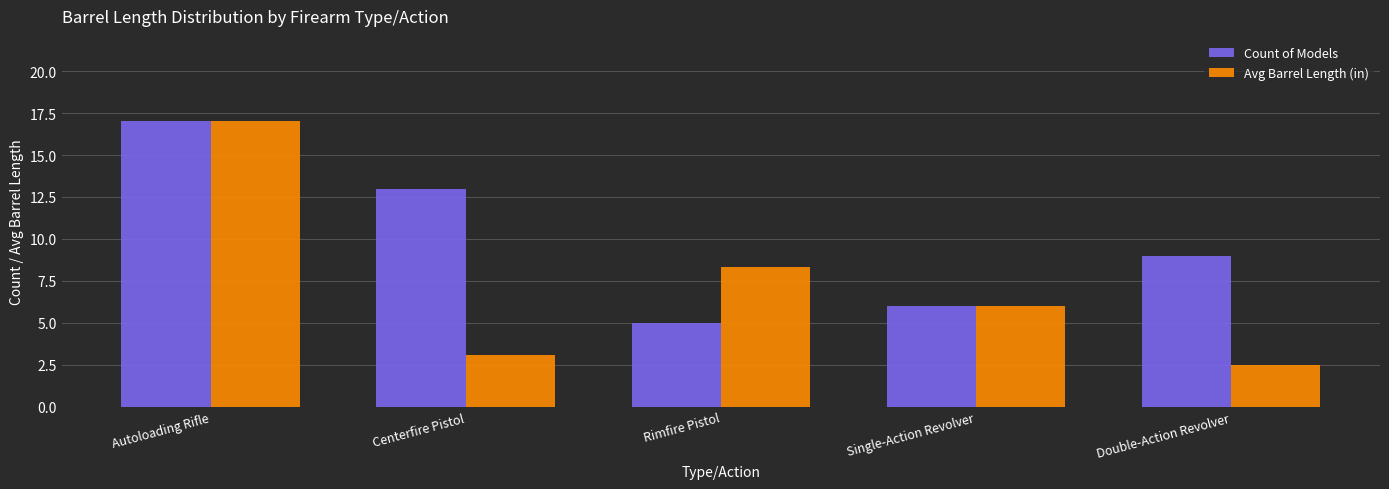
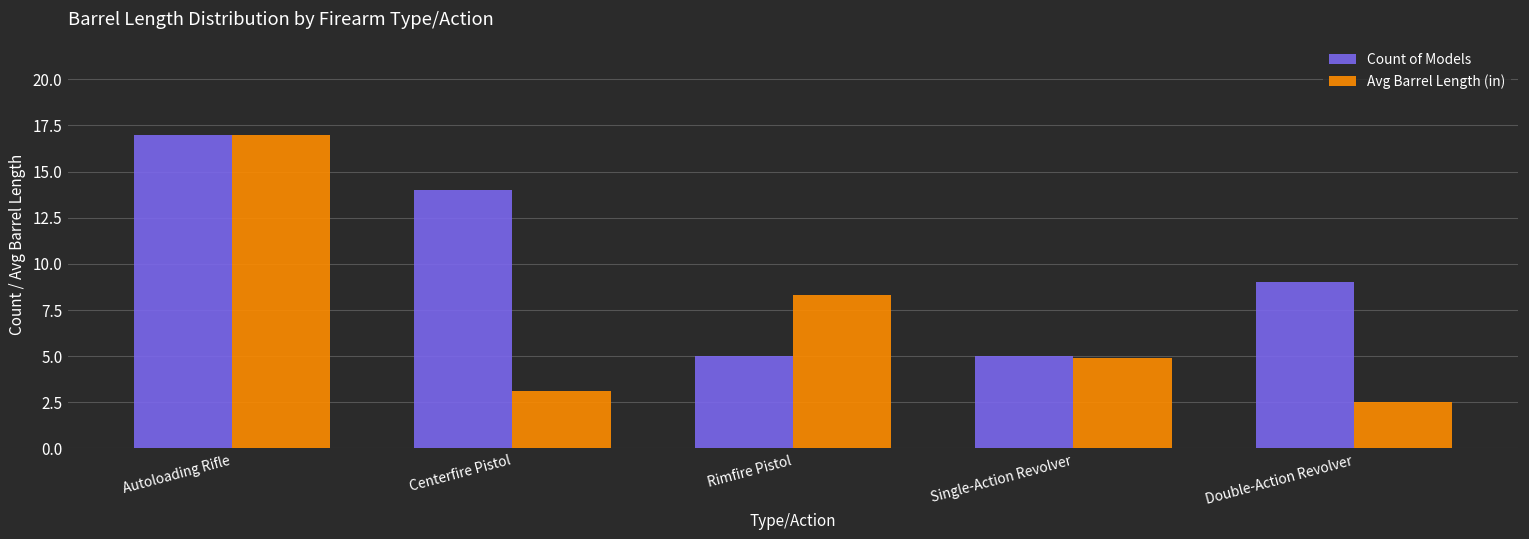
Count of Models, Centerfire Pistol: 13 -> 14
Count of Models, Single-Action Revolver: 6 -> 5
Avg Barrel Length (in), Single-Action Revolver: 6.0 -> 4.9
